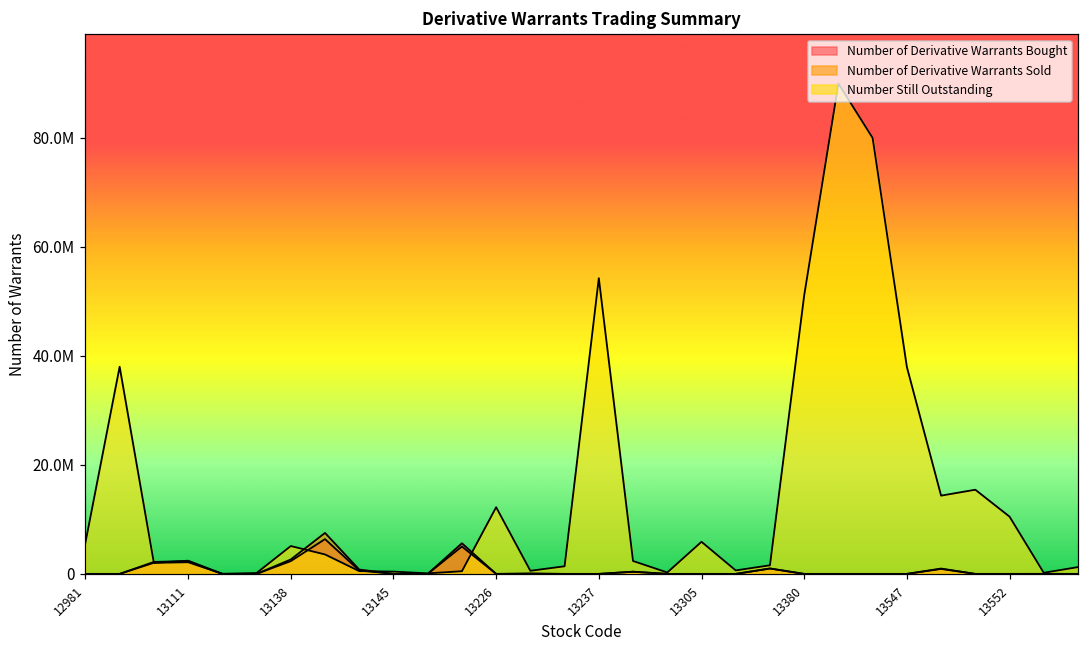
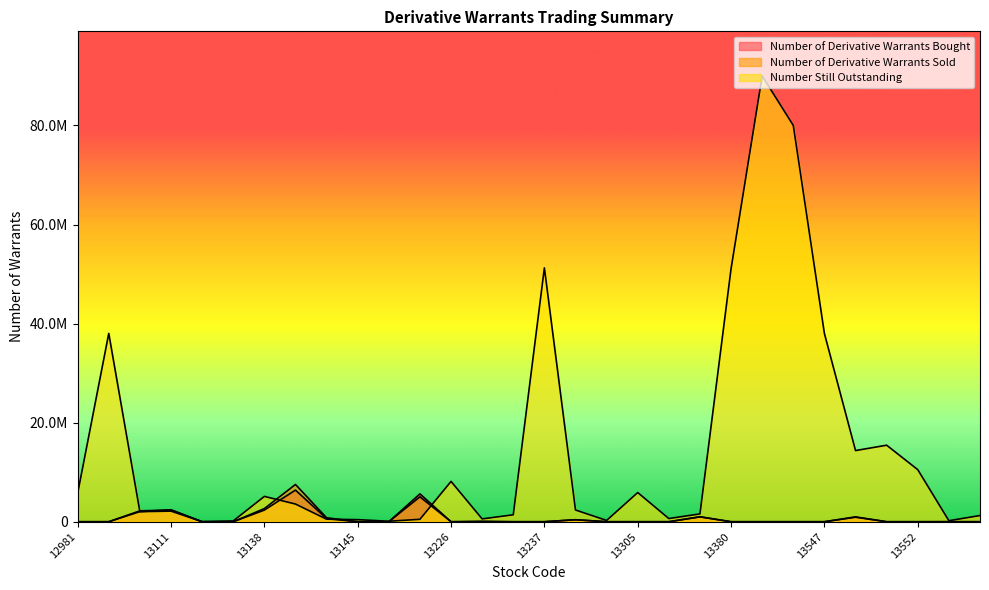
Number Still Outstanding, 13226: 12000000 -> 8000000
Number Still Outstanding, 13237: 54000000 -> 51000000
